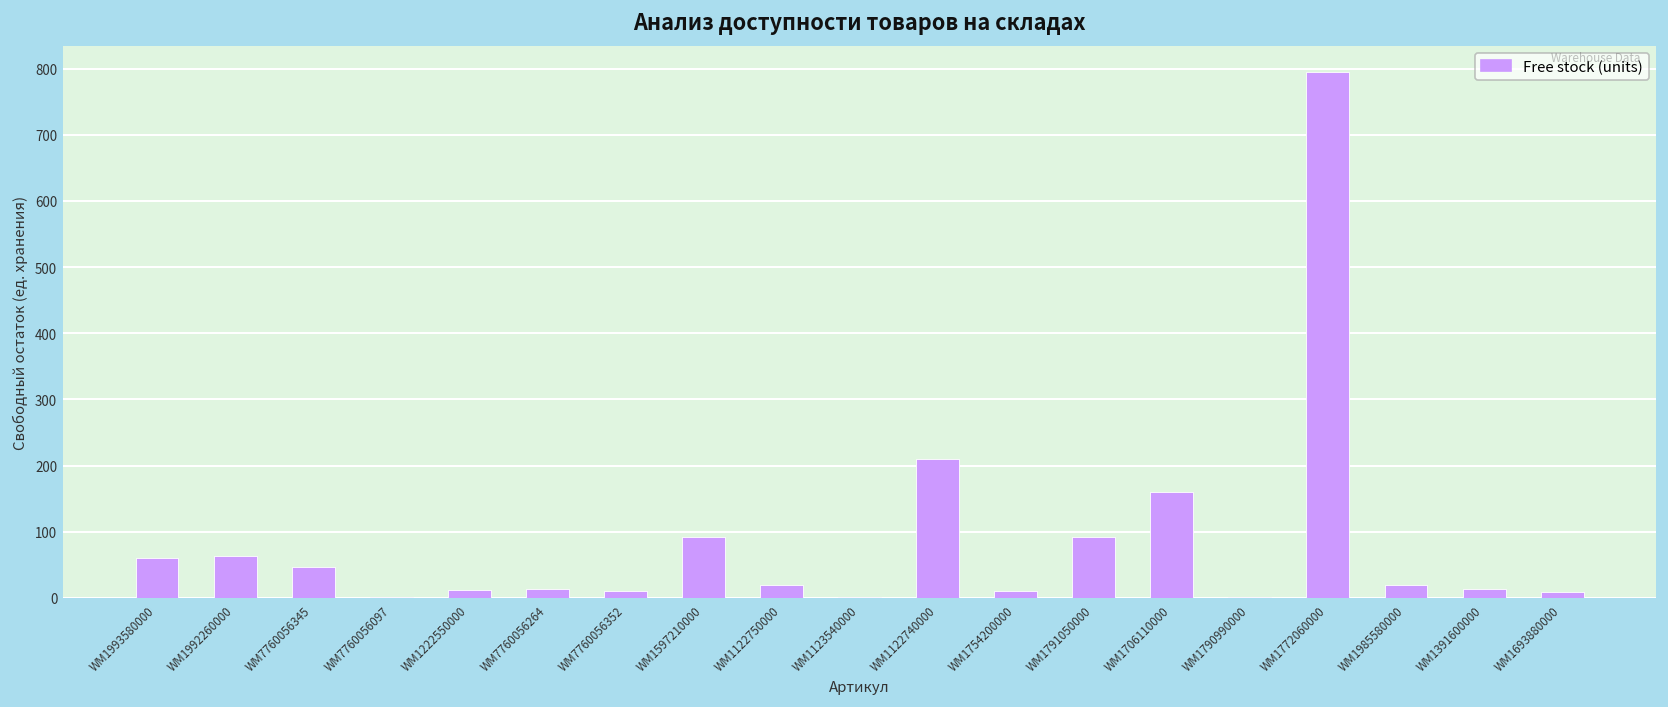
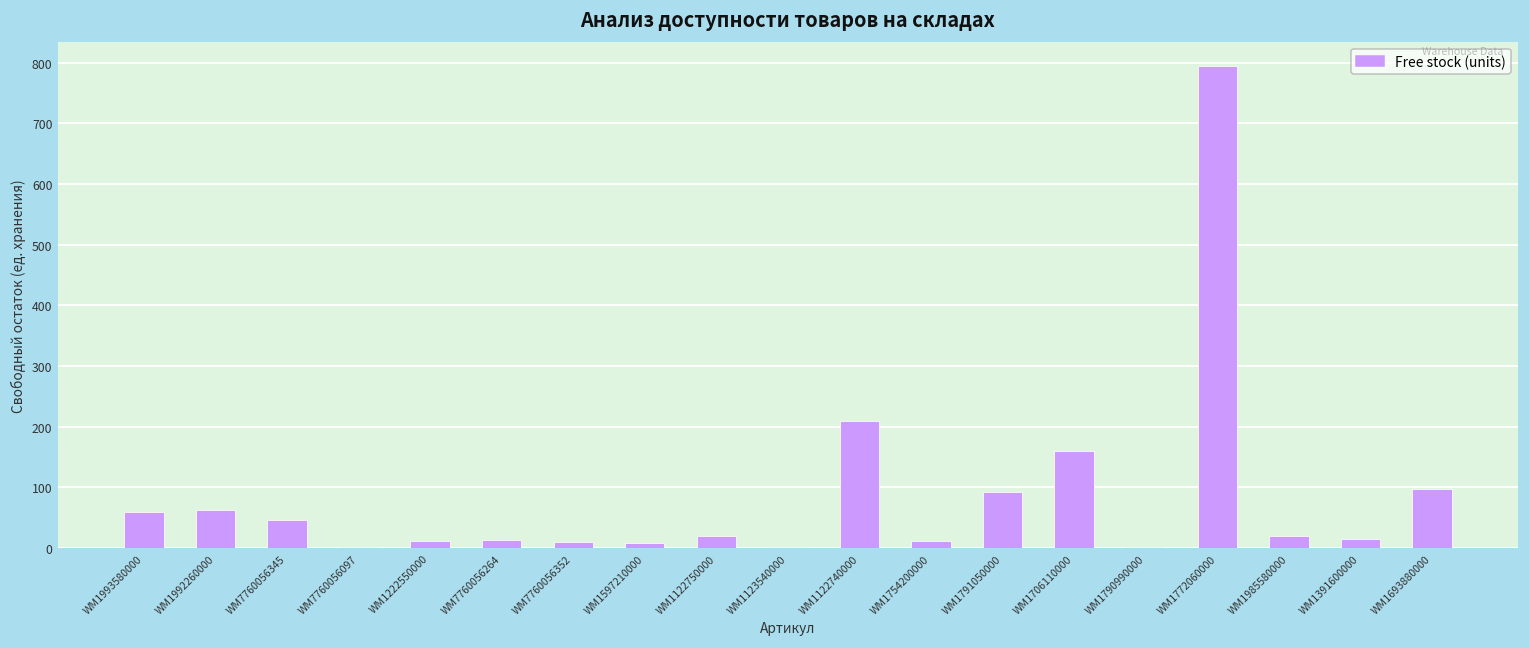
WM1597210000: 90 -> 10
WM1693880000: 10 -> 100
